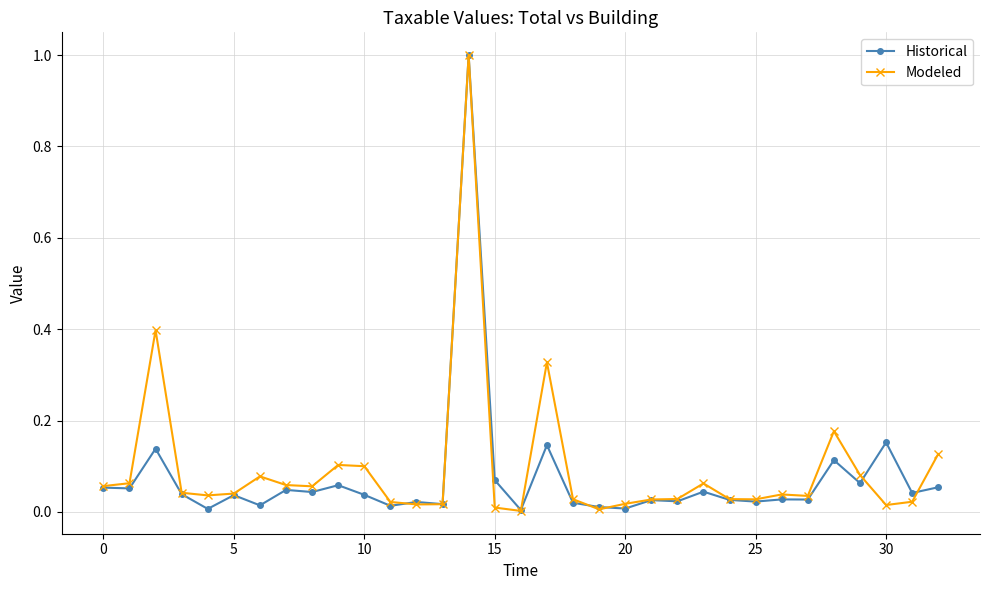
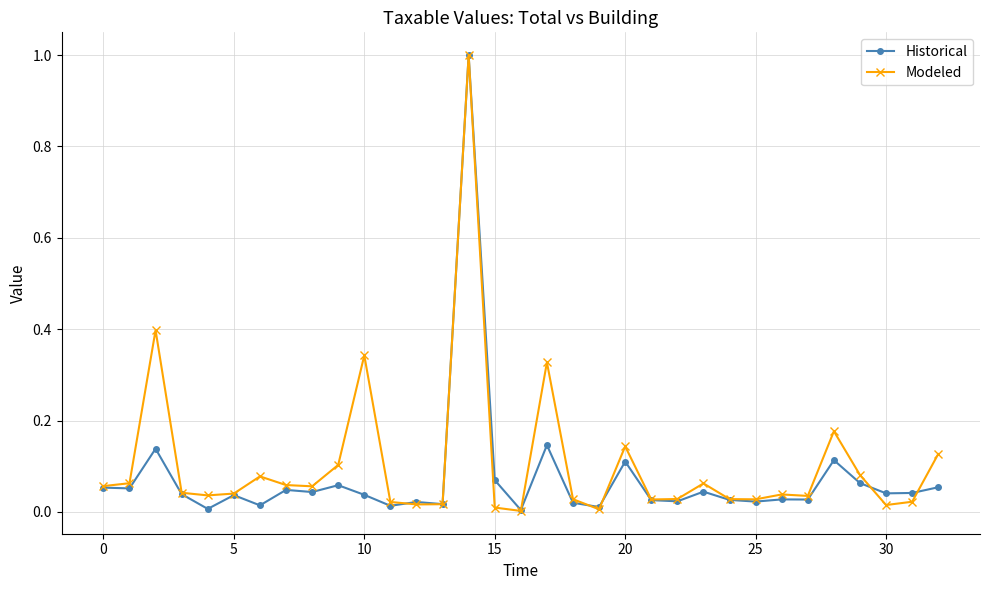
Modeled, 10: 0.10 -> 0.34
Historical, 20: 0.01 -> 0.11
Modeled, 20: 0.02 -> 0.14
Historical, 30: 0.15 -> 0.04
